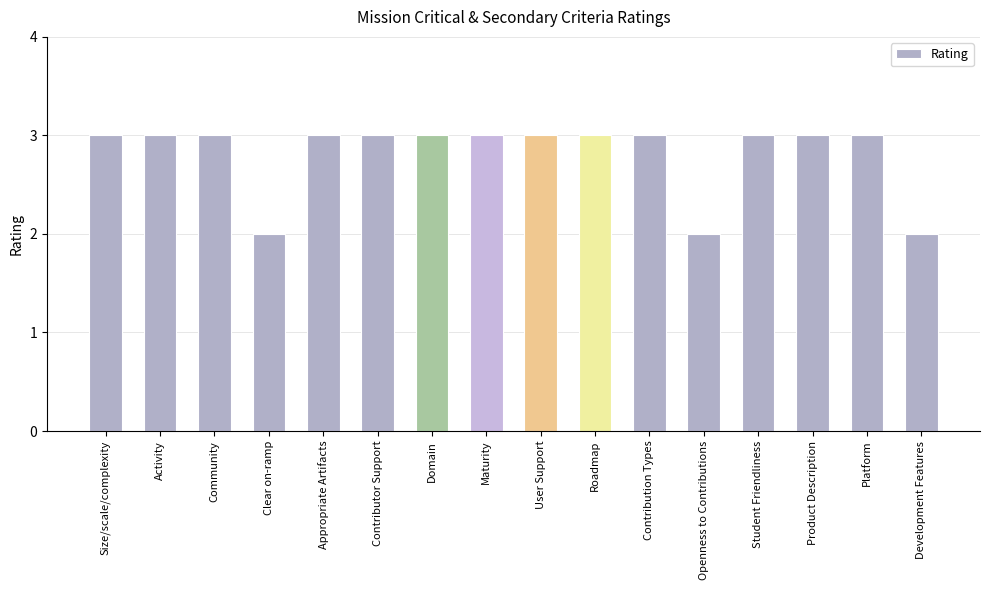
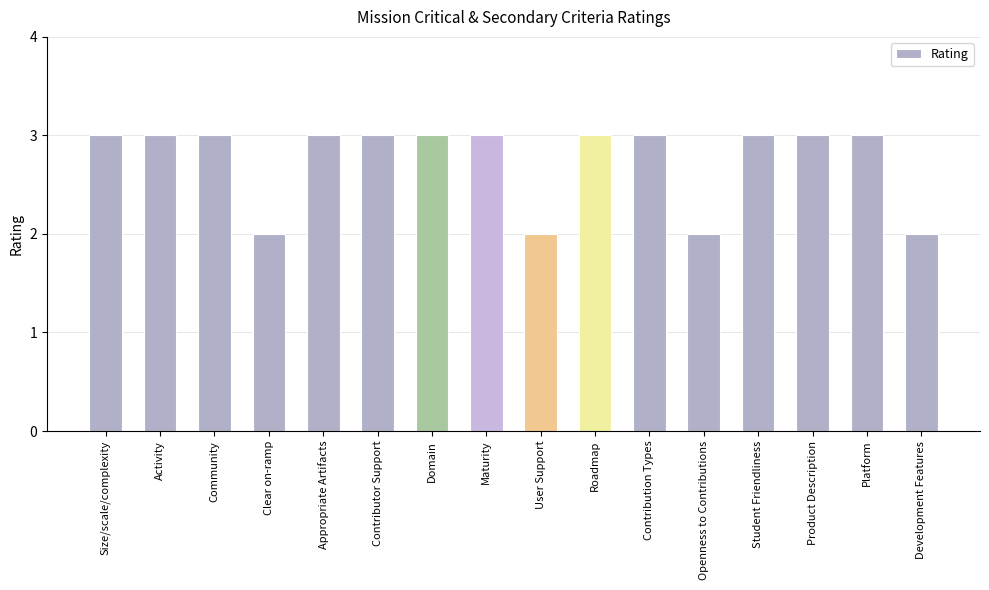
User Support: 3 -> 2
